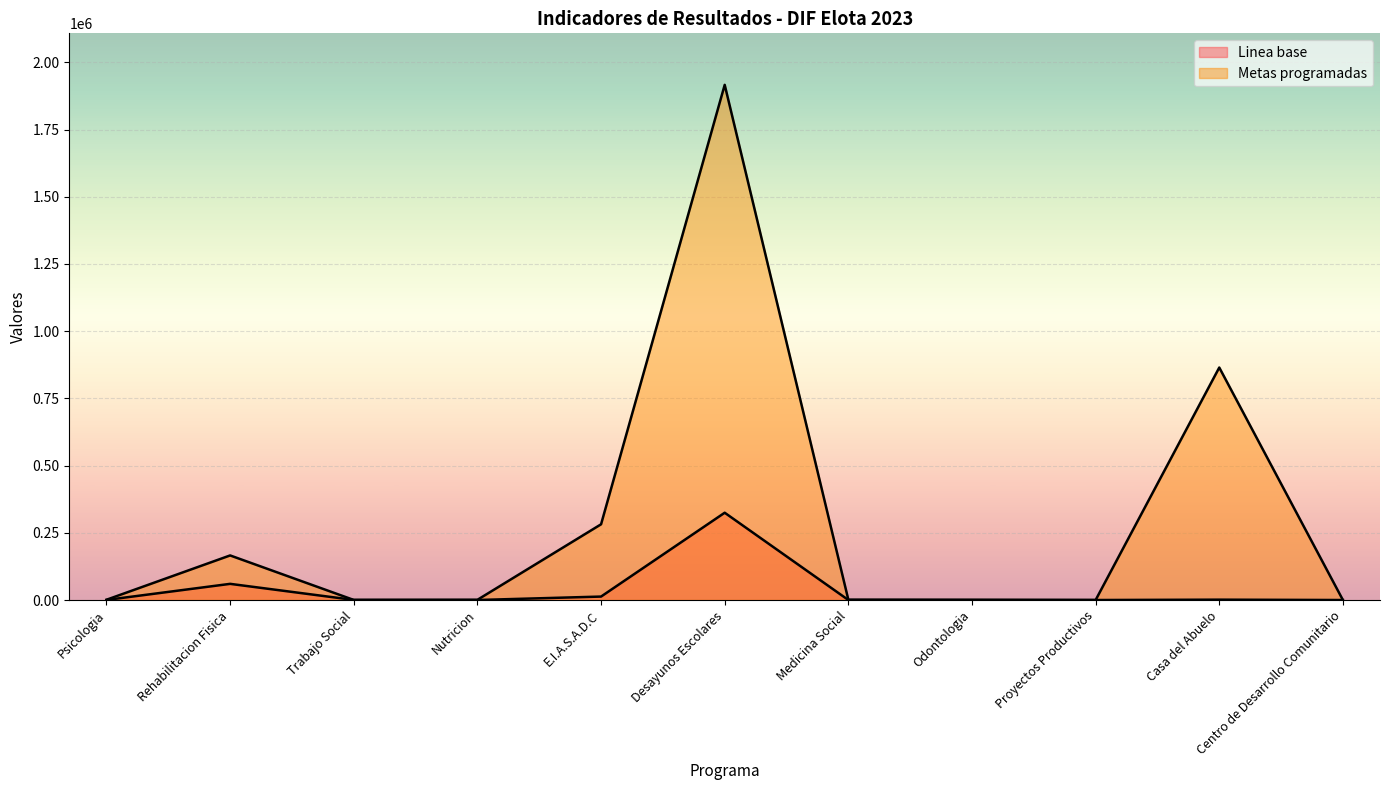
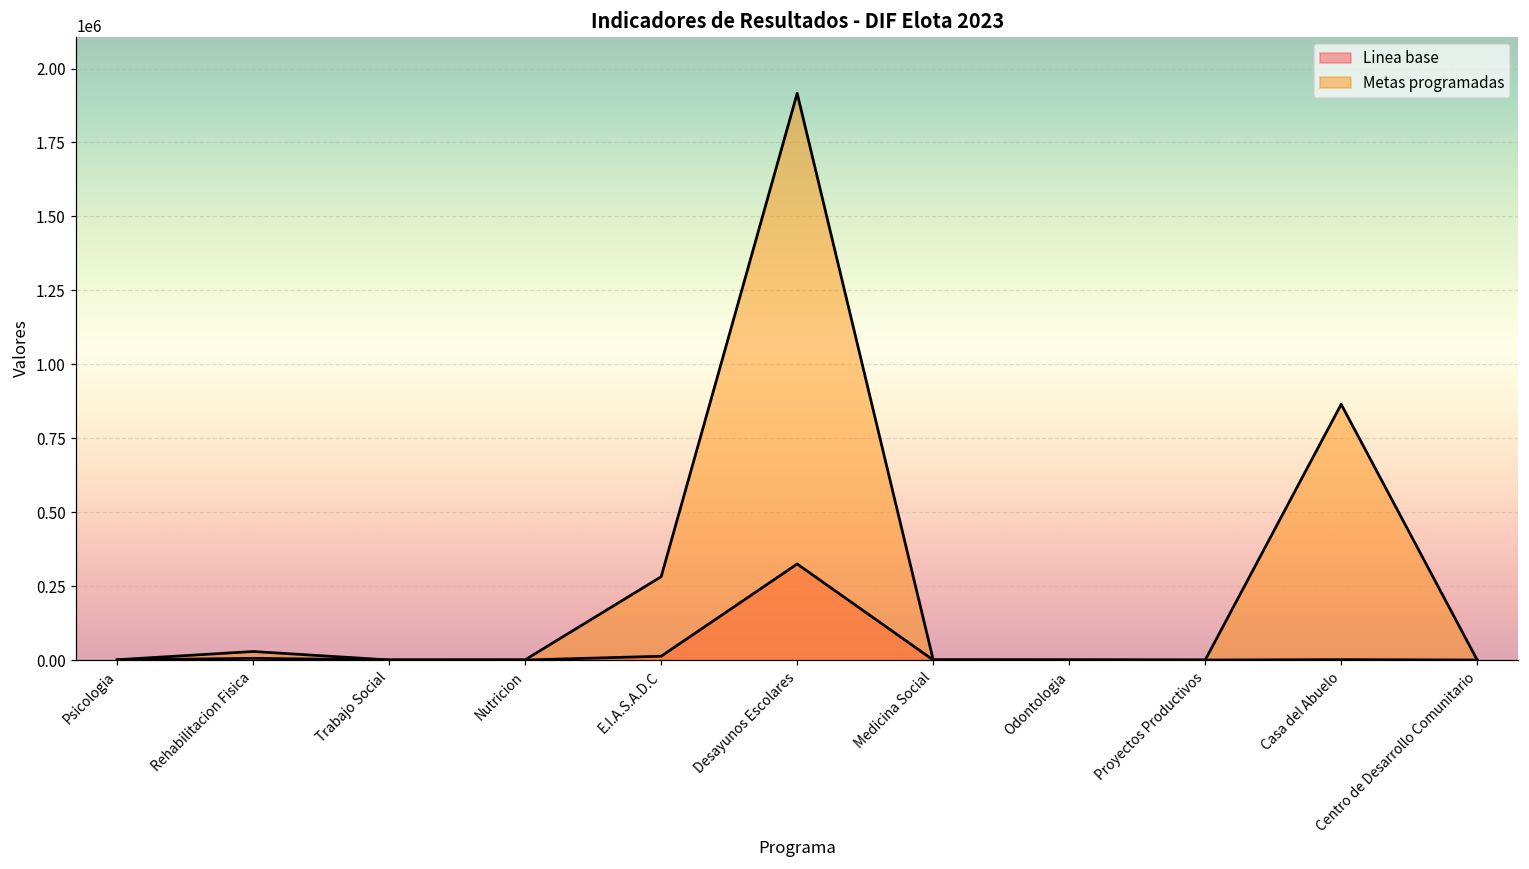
Linea base, Rehabilitacion Fisica: 60000 -> 10000
Metas programadas, Rehabilitacion Fisica: 170000 -> 30000
